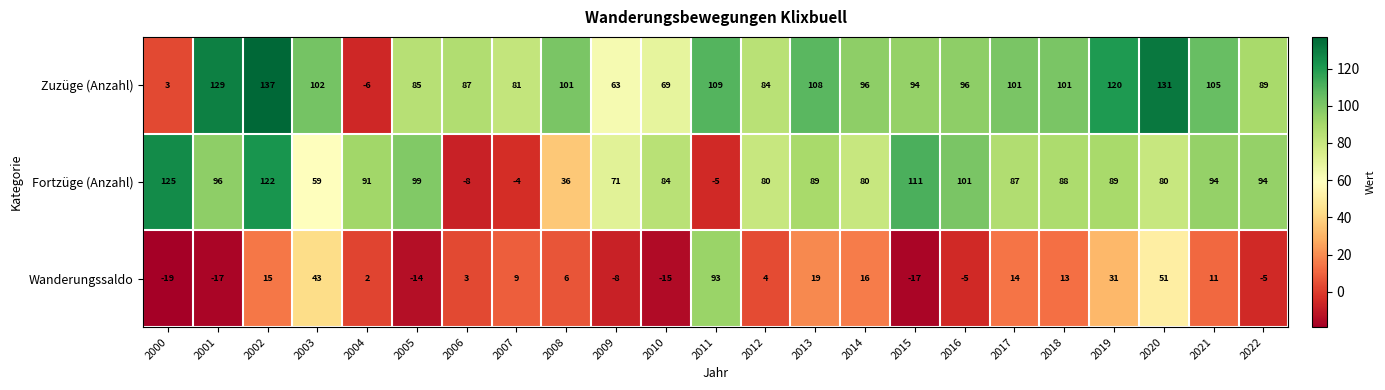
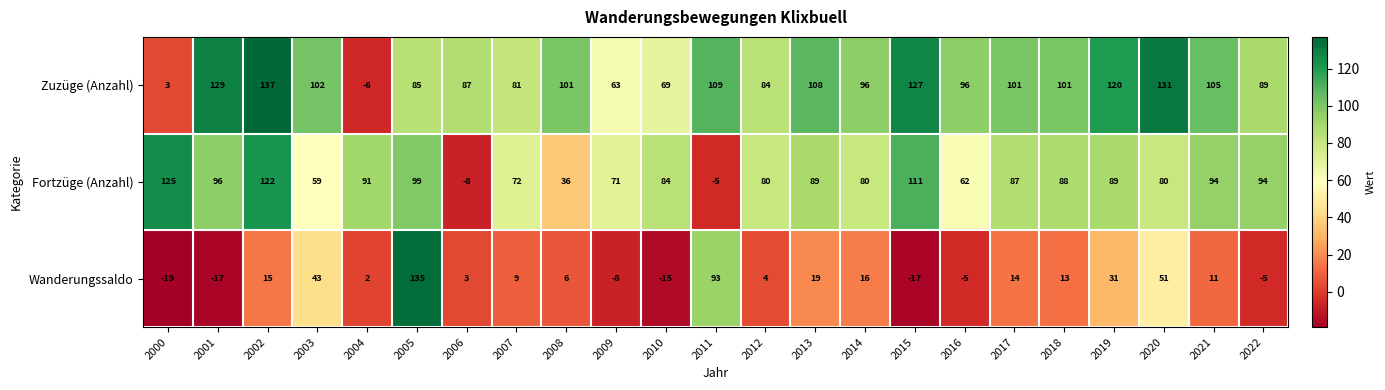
Zuzüge (Anzahl), 2015: 94 -> 127
Fortzüge (Anzahl), 2007: -4 -> 72
Fortzüge (Anzahl), 2016: 101 -> 62
Wanderungssaldo, 2005: -14 -> 135
